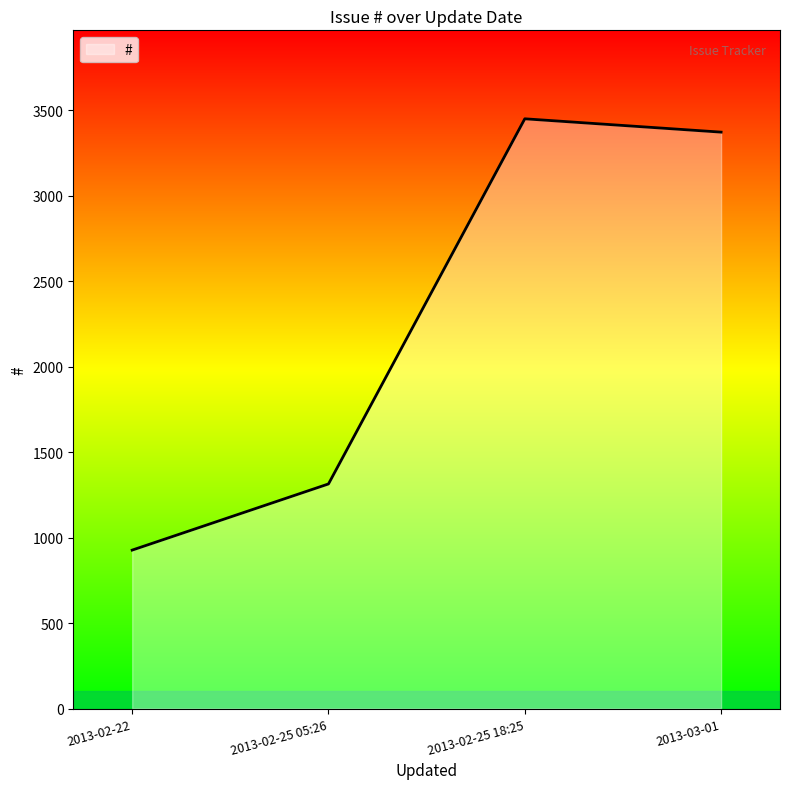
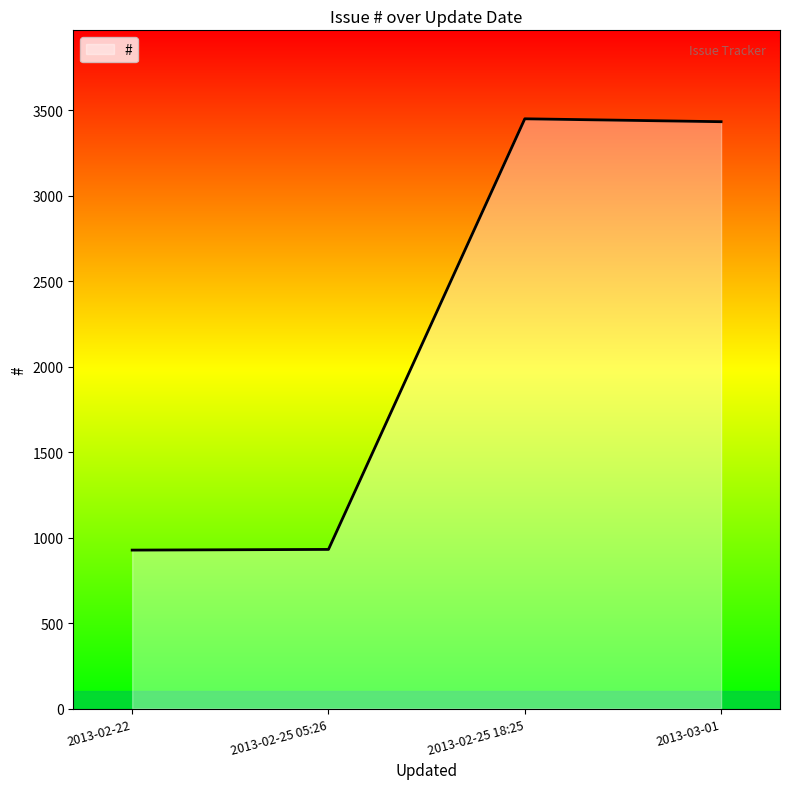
2013-02-25 05:26: 1310 -> 930
2013-03-01: 3370 -> 3430
